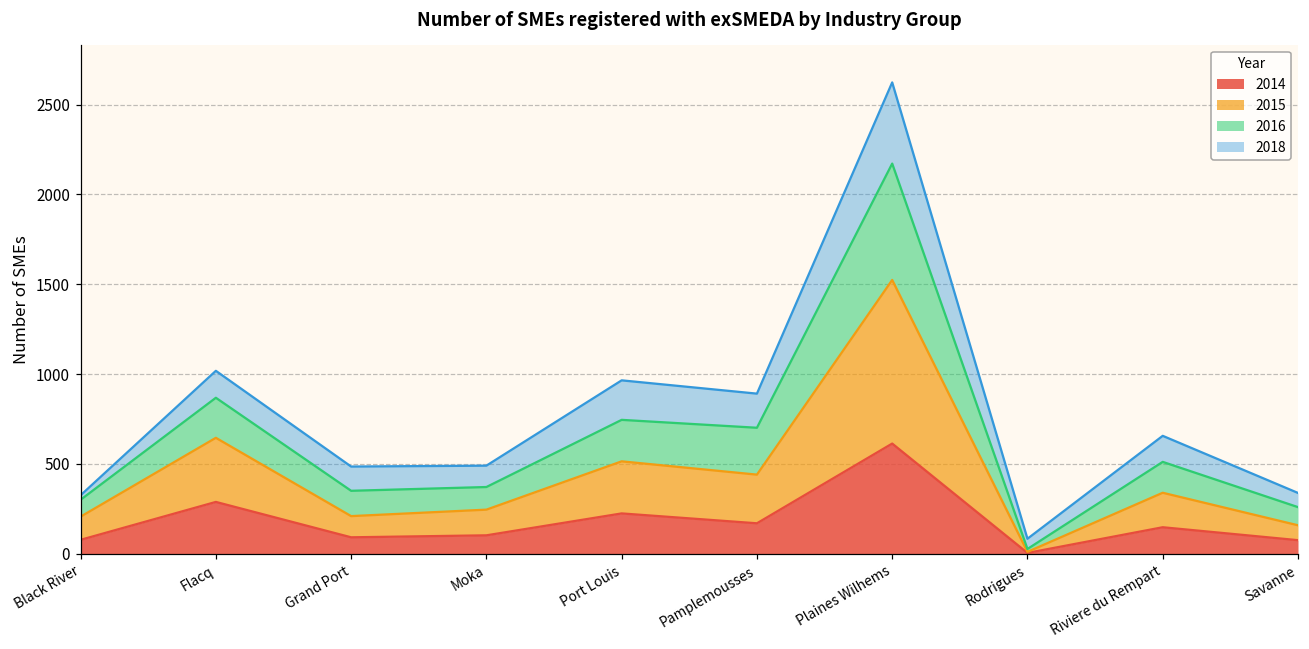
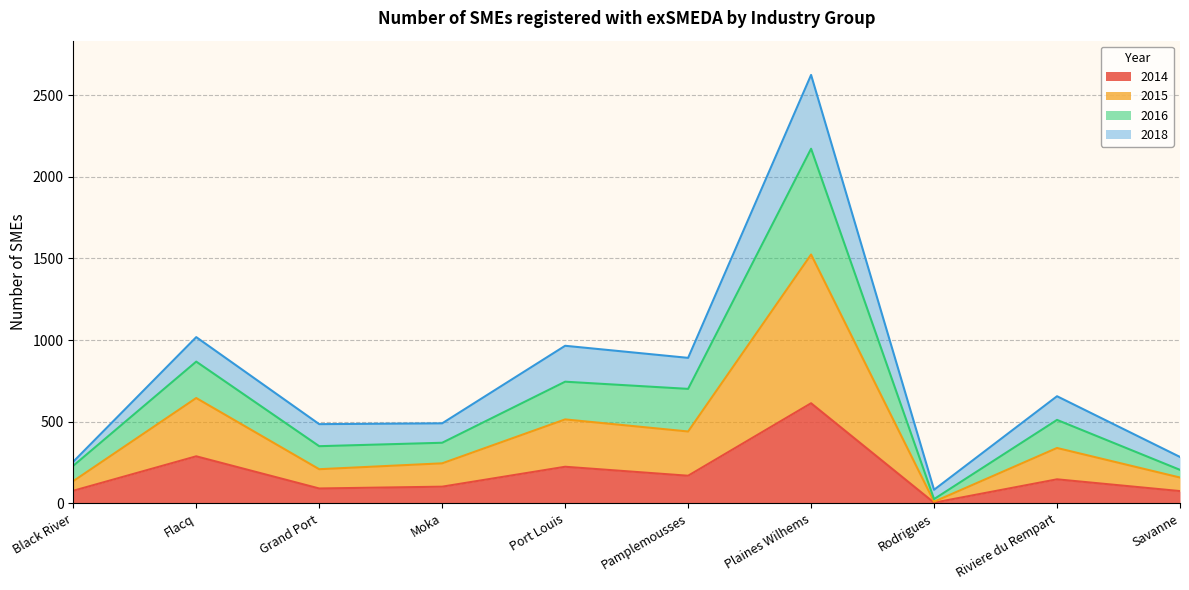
2015, Black River: 130 -> 60
2016, Savanne: 100 -> 50
